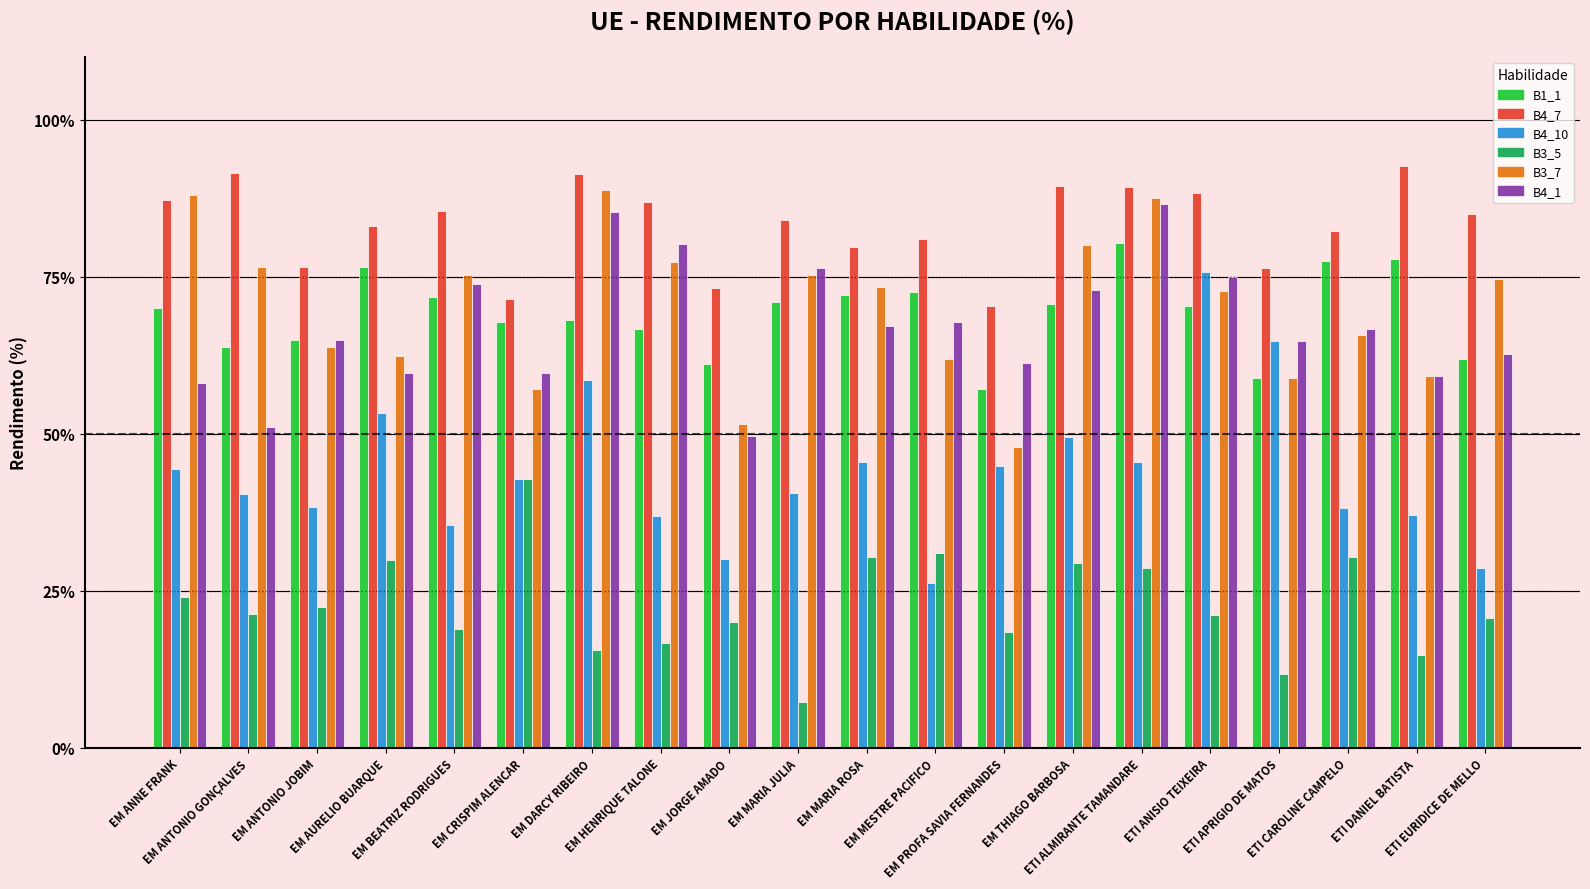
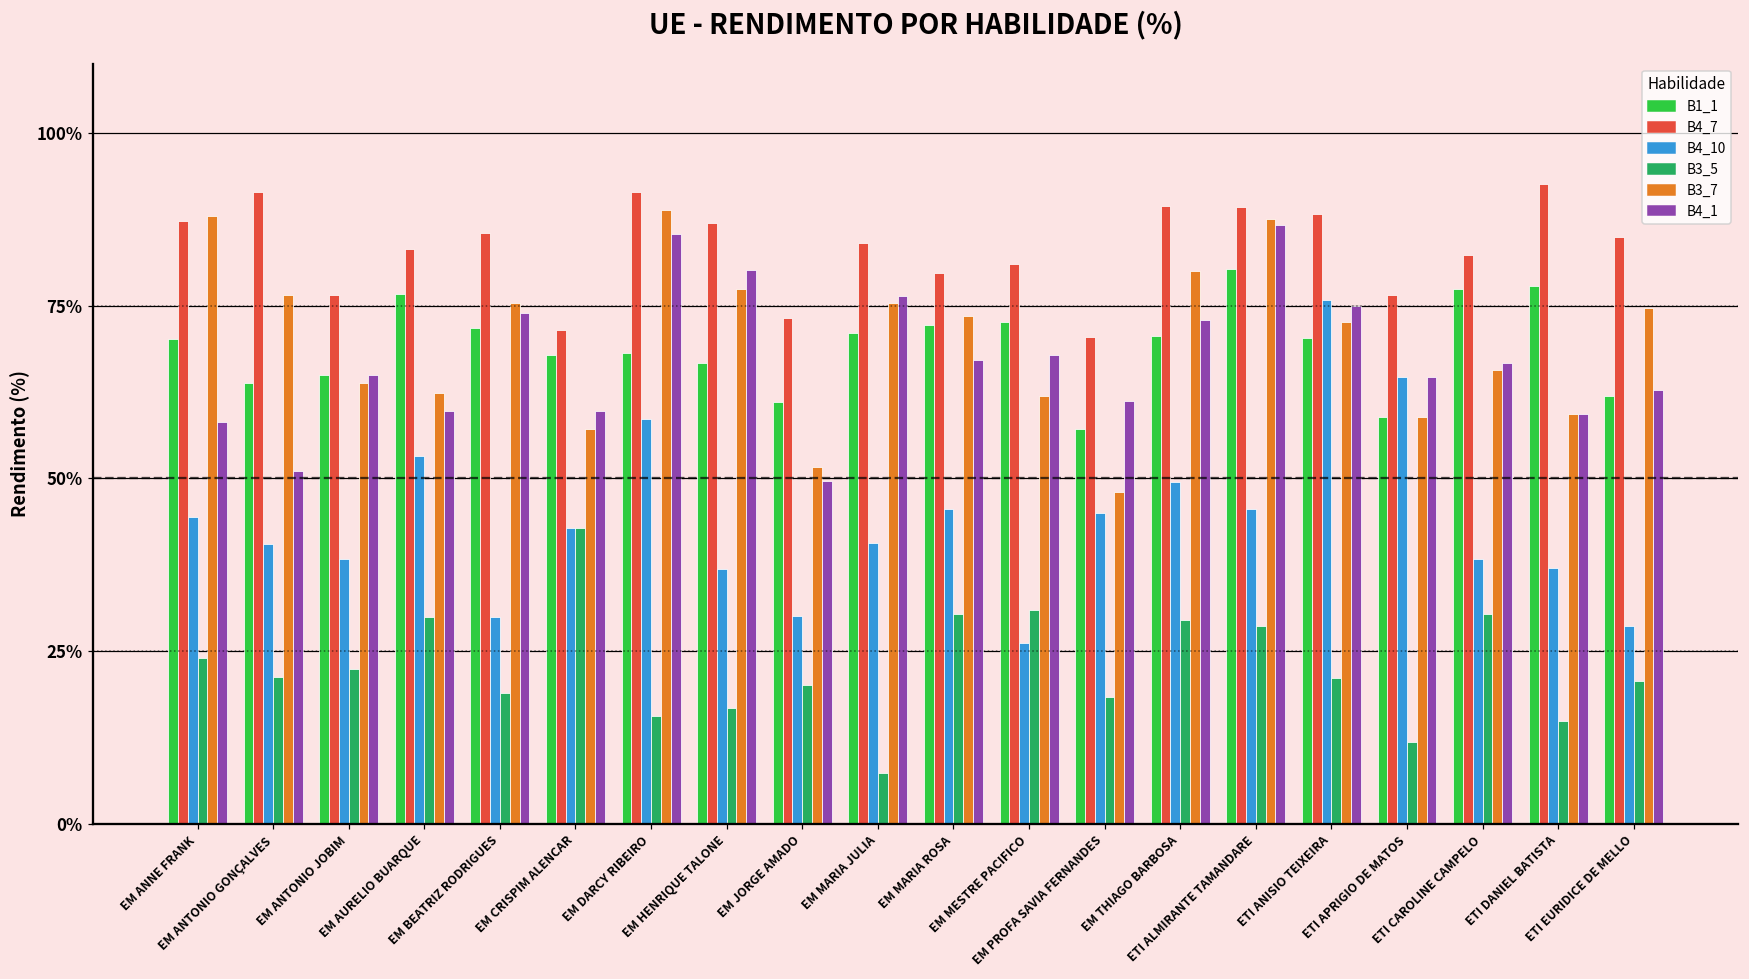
B4_10, EM BEATRIZ RODRIGUES: 36% -> 30%
